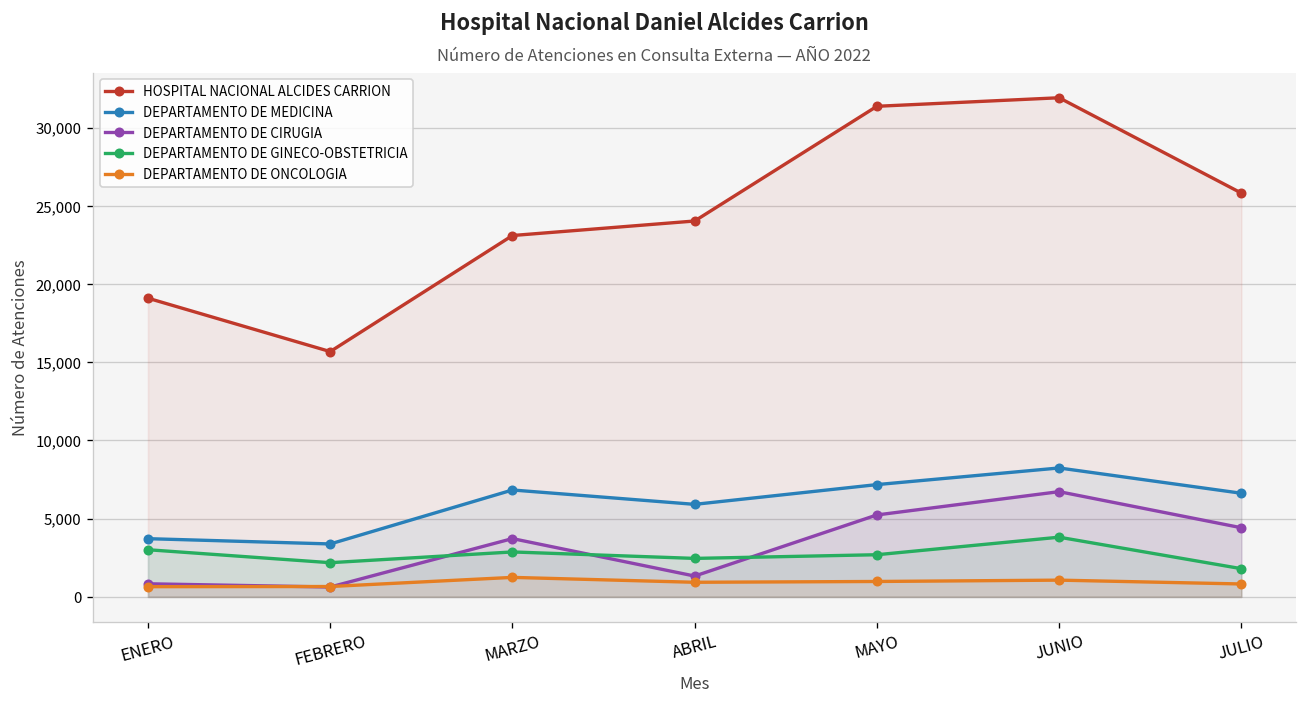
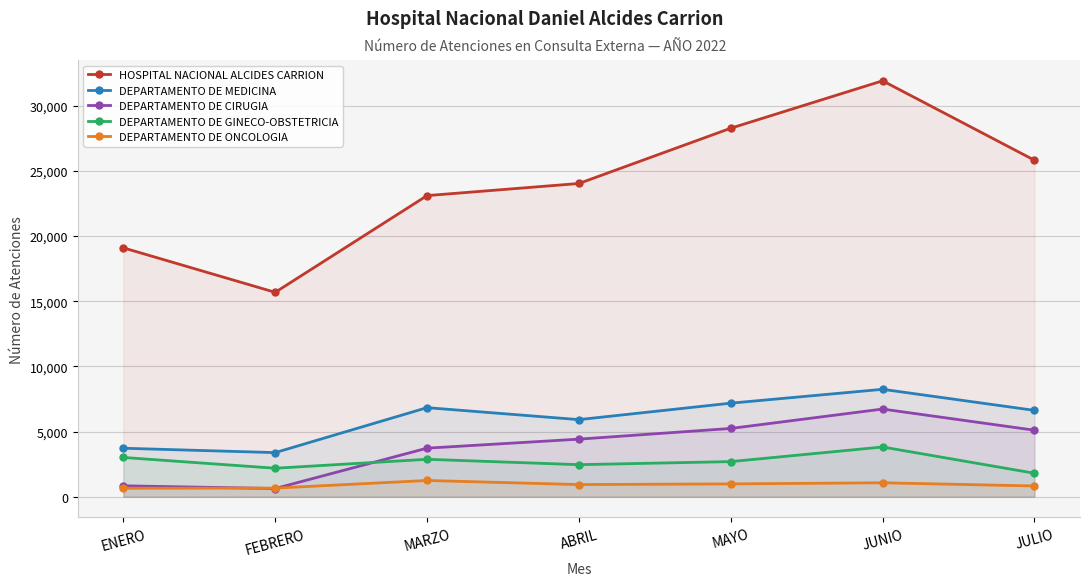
DEPARTAMENTO DE CIRUGIA, ABRIL: 1,300 -> 4,400
HOSPITAL NACIONAL ALCIDES CARRION, MAYO: 31,400 -> 28,300
DEPARTAMENTO DE CIRUGIA, JULIO: 4,400 -> 5,100
